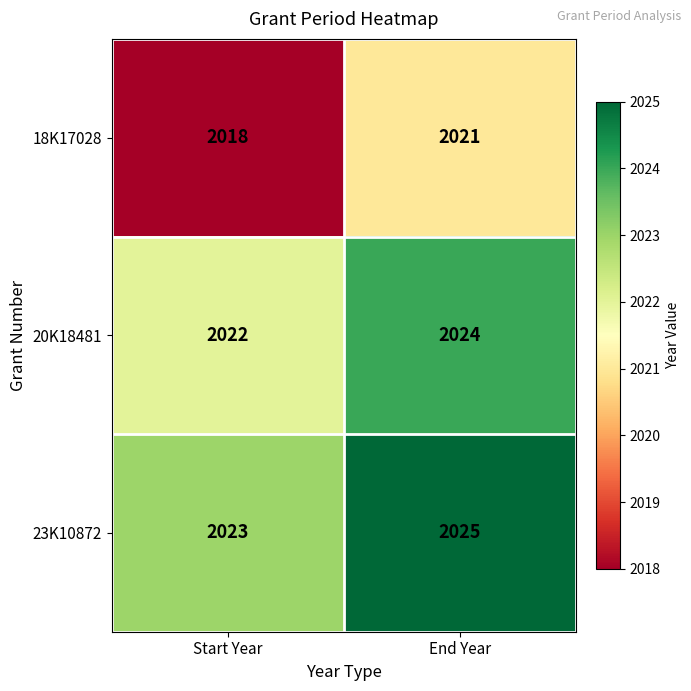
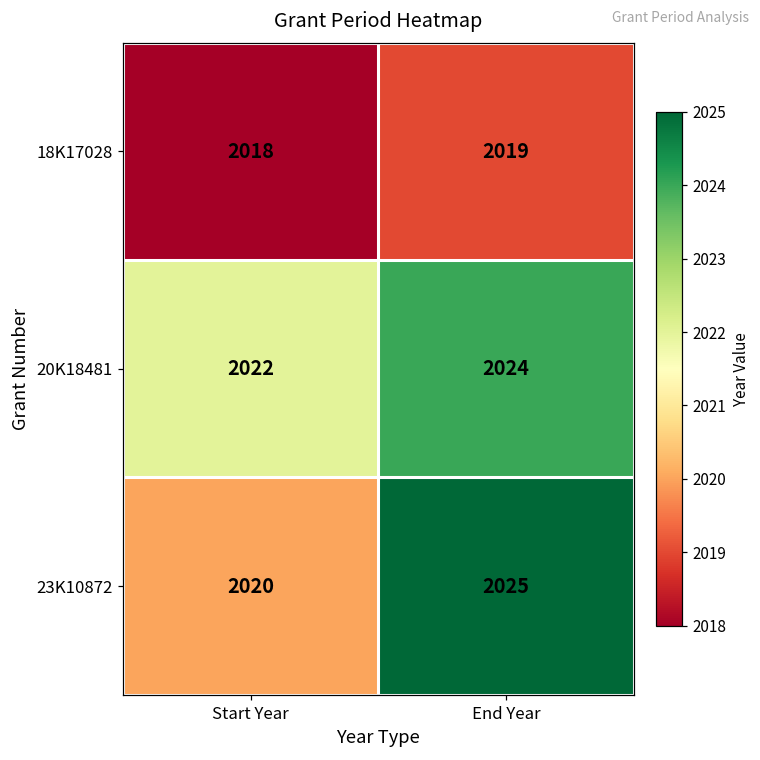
18K17028, End Year: 2021 -> 2019
23K10872, Start Year: 2023 -> 2020
